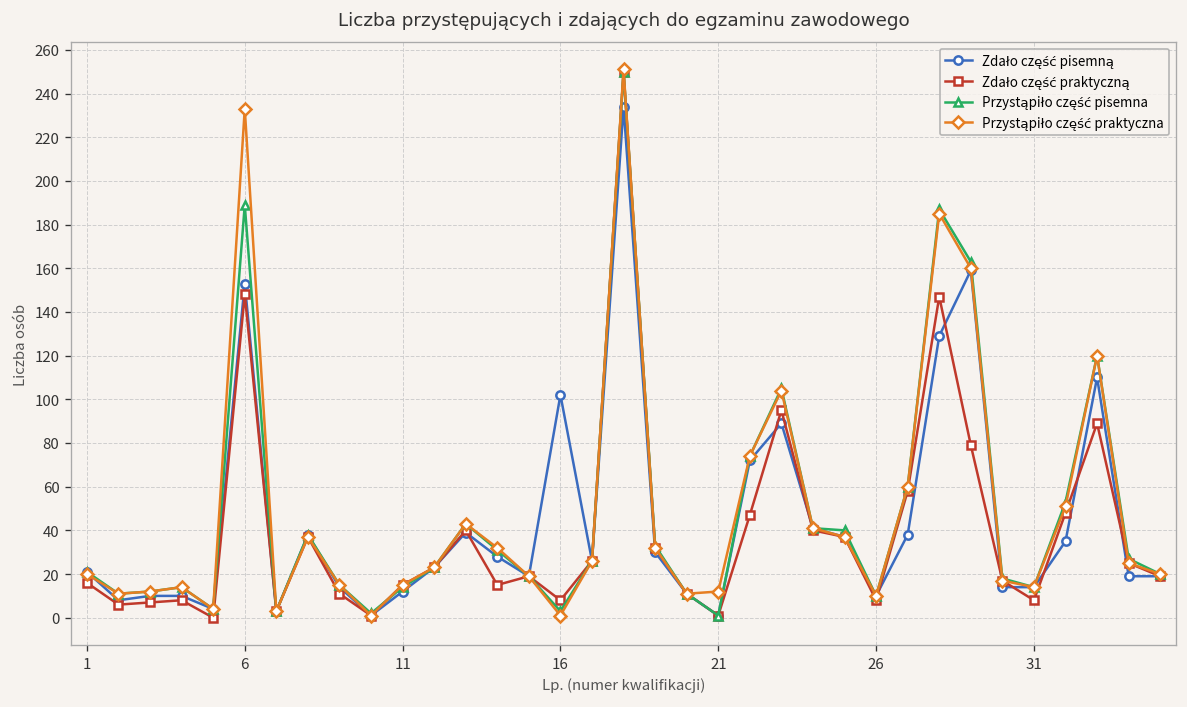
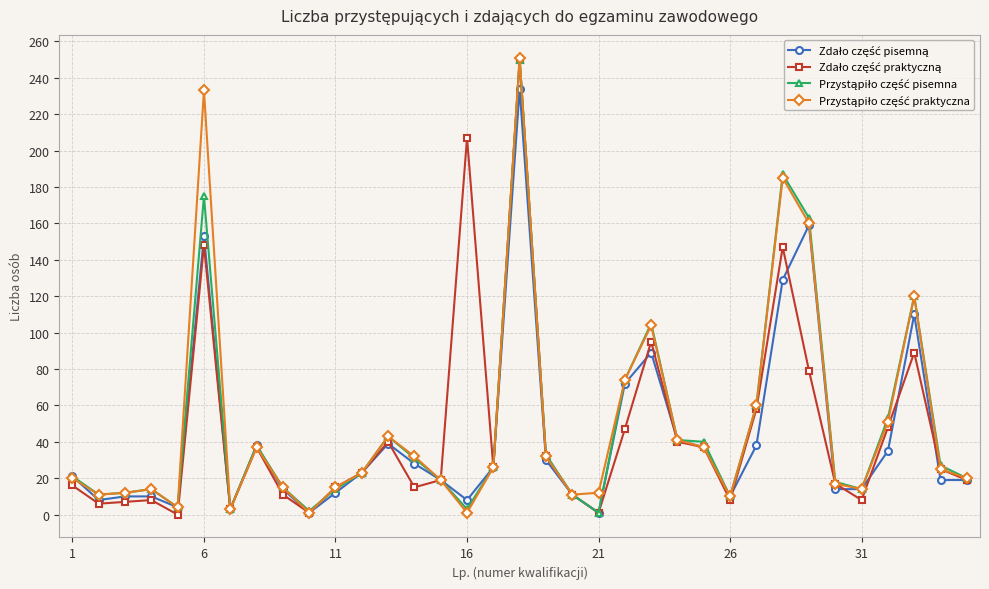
Przystąpiło część pisemna, 6: 189 -> 175
Zdało część pisemną, 16: 102 -> 8
Zdało część praktyczną, 16: 8 -> 207
